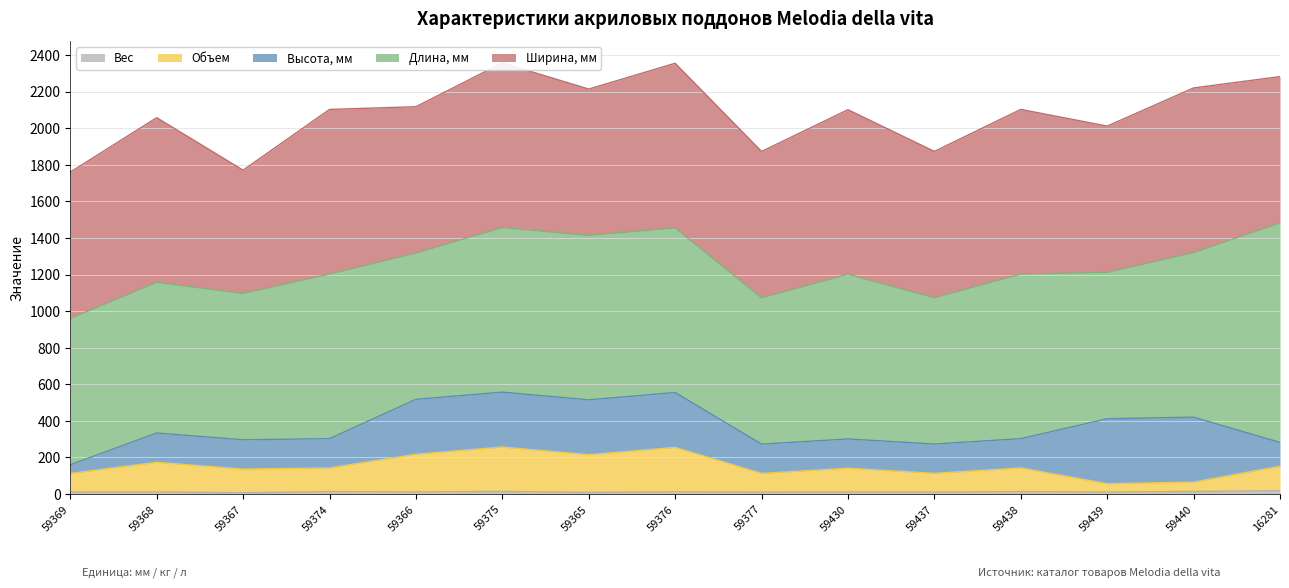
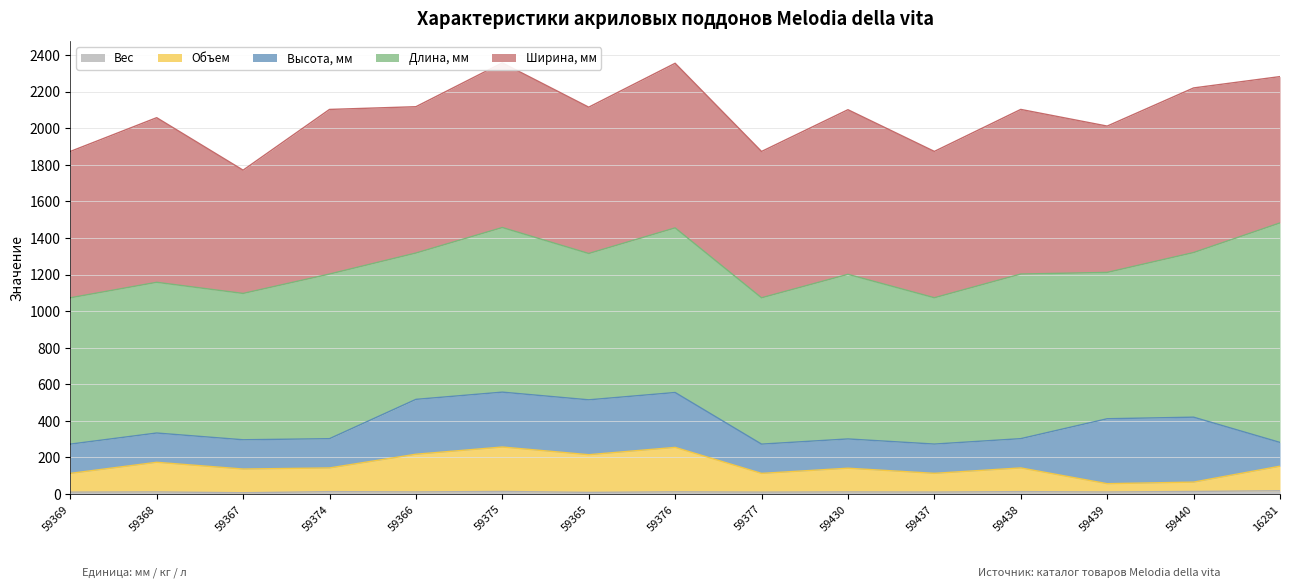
Высота, мм, 59369: 50 -> 160
Длина, мм, 59365: 900 -> 800
